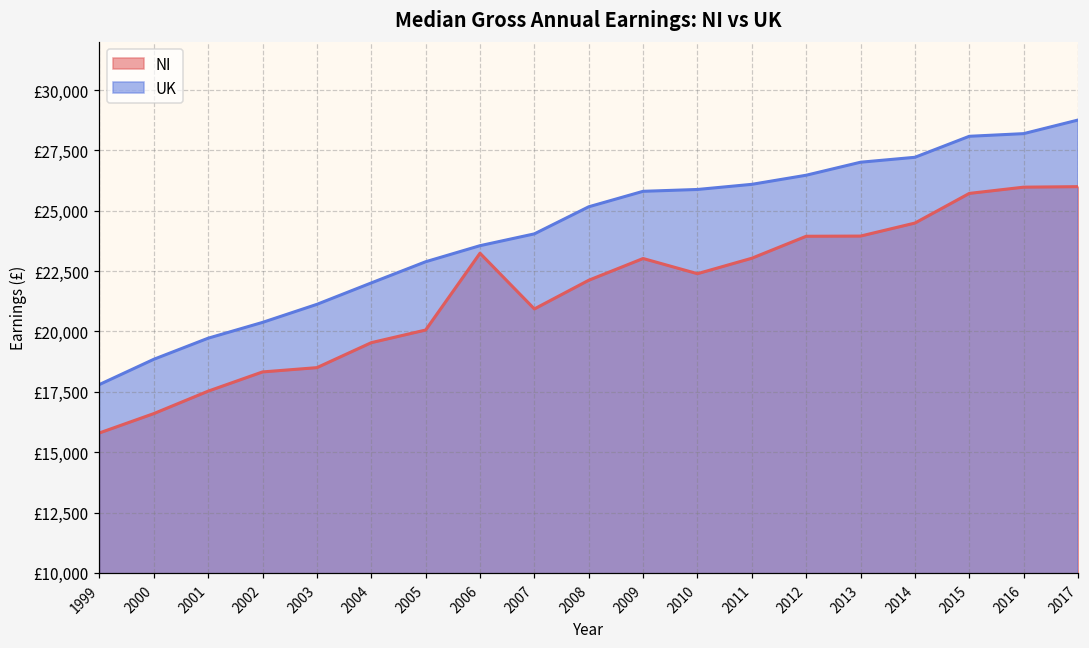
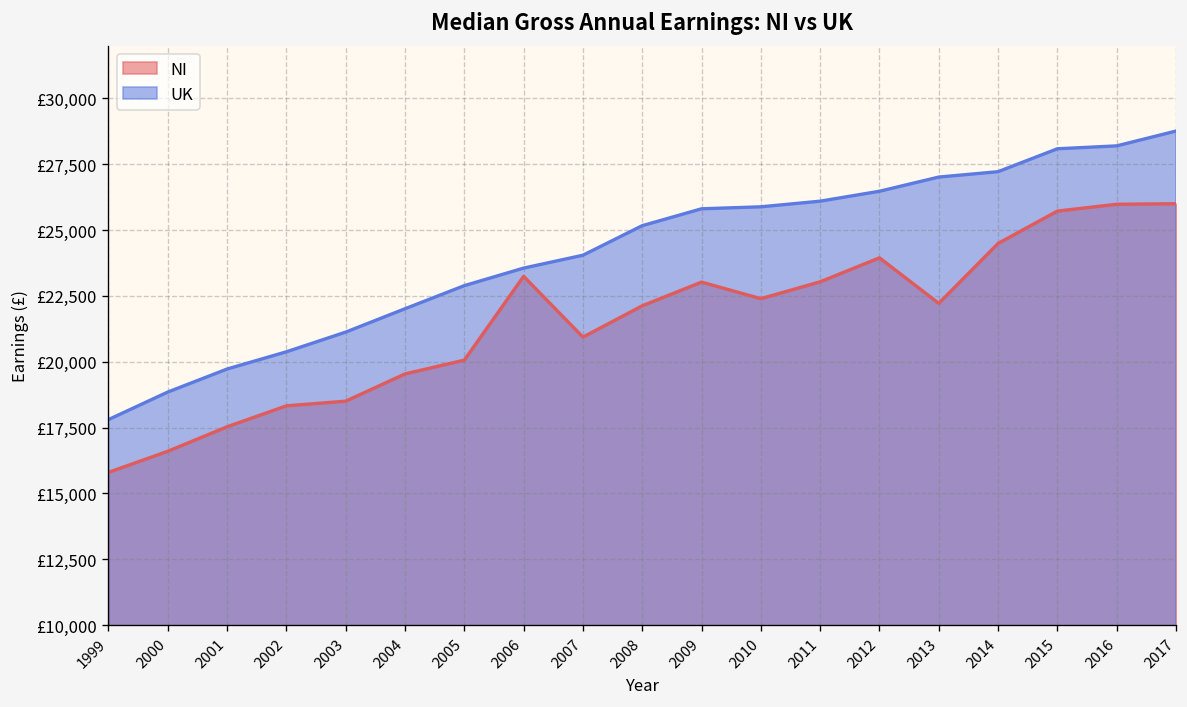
NI, 2013: £24,000 -> £22,200
